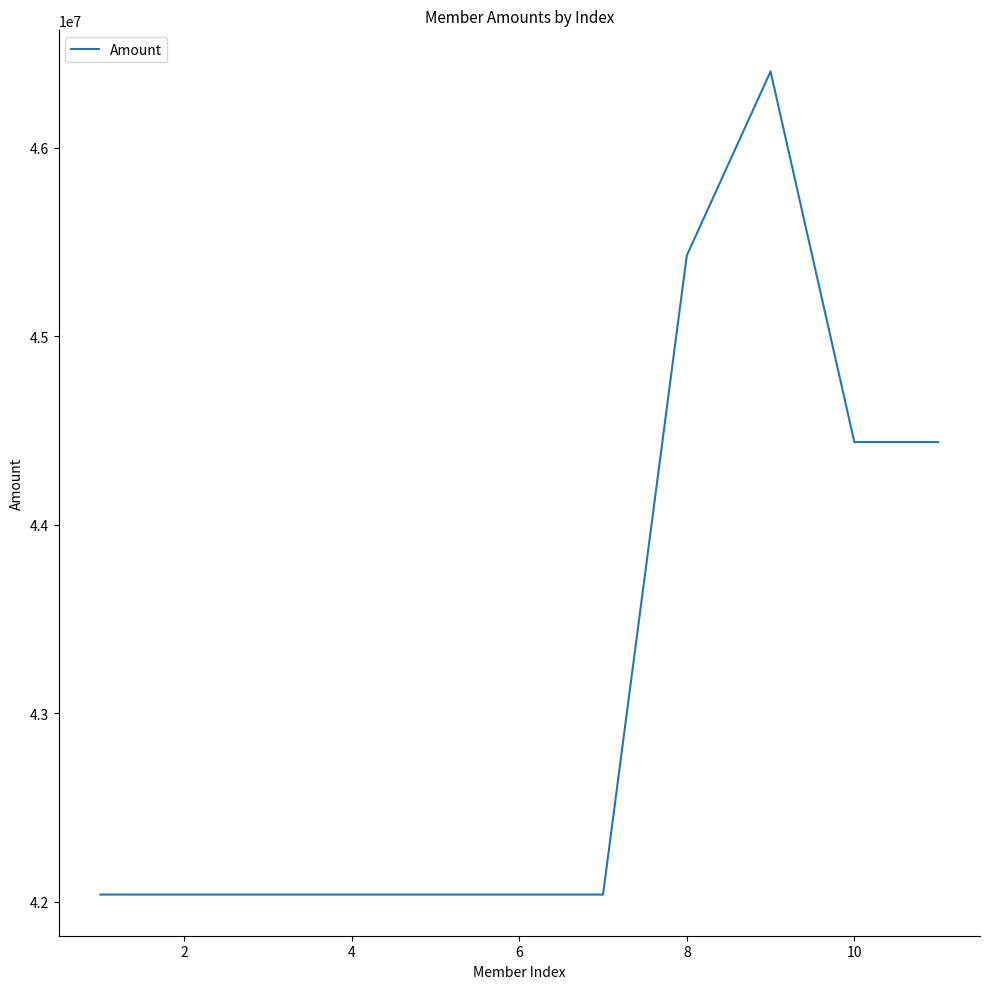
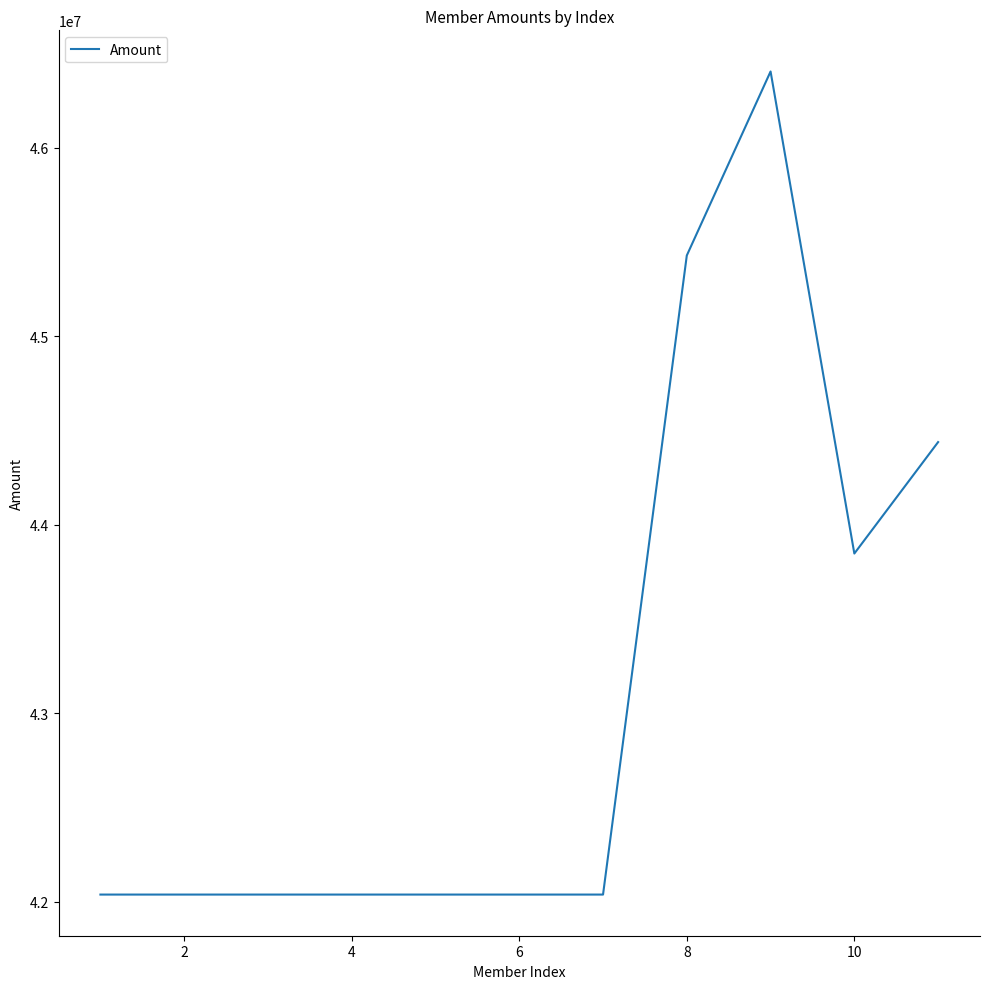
10: 44440000 -> 43850000
